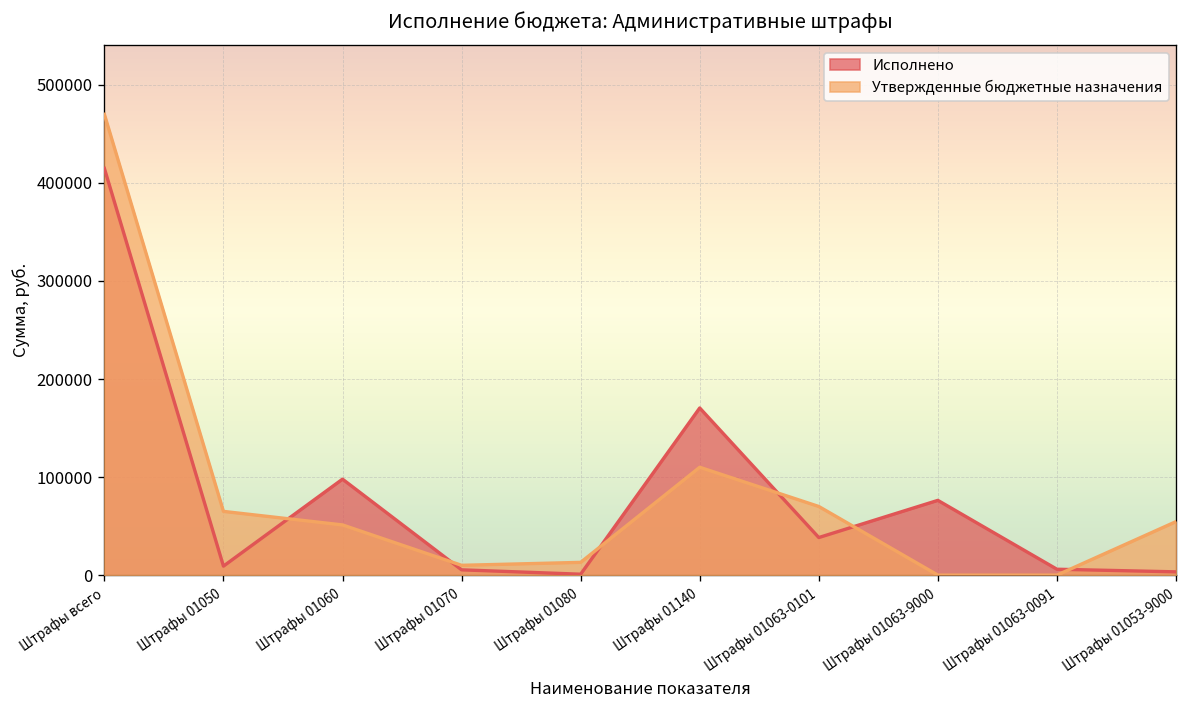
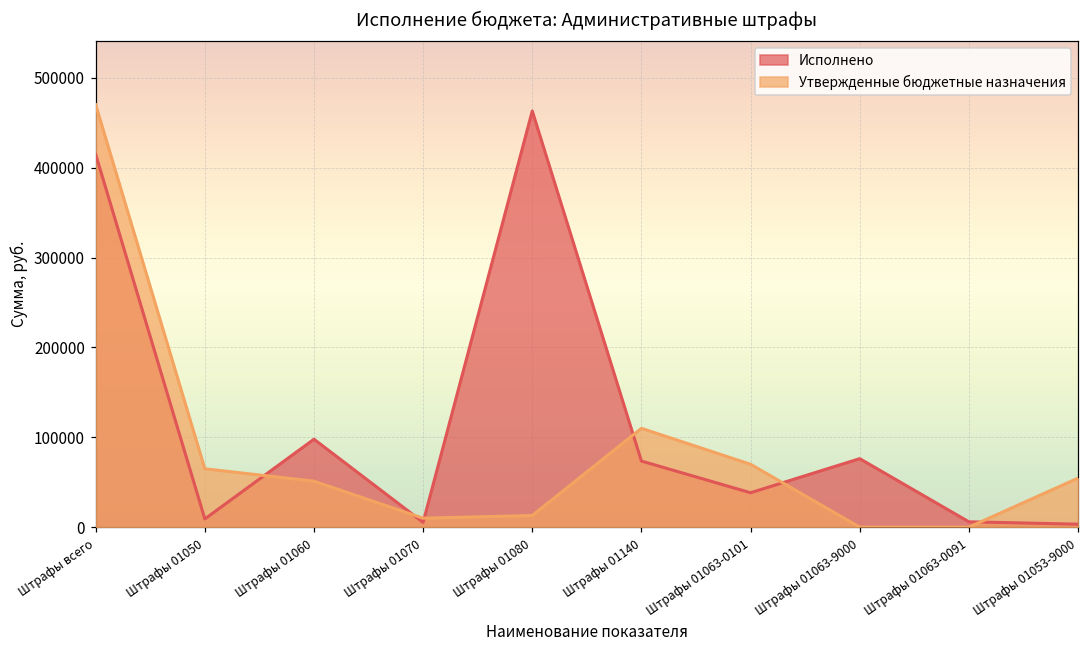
Исполнено, Штрафы 01080: 0 -> 460000
Исполнено, Штрафы 01140: 170000 -> 70000
